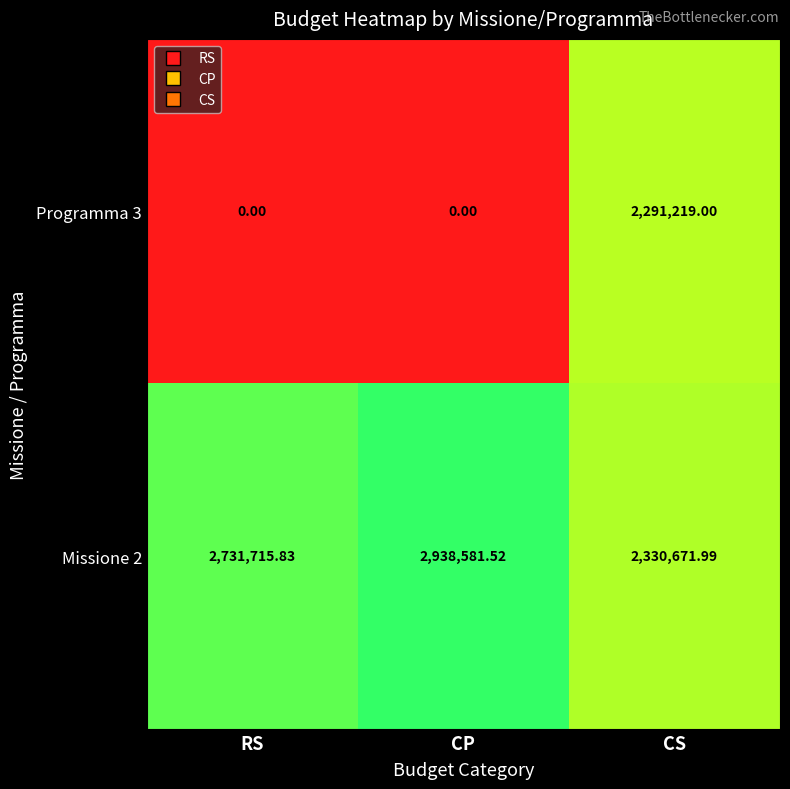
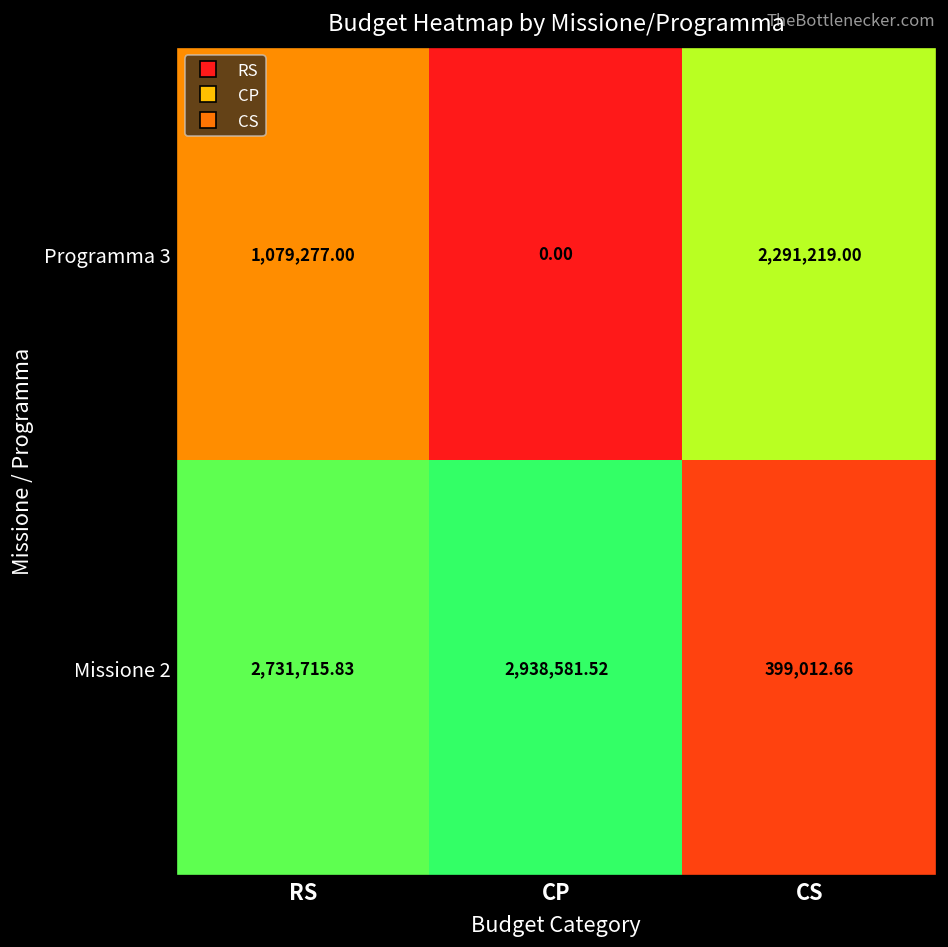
Programma 3, RS: 0.00 -> 1,079,277.00
Missione 2, CS: 2,330,671.99 -> 399,012.66
